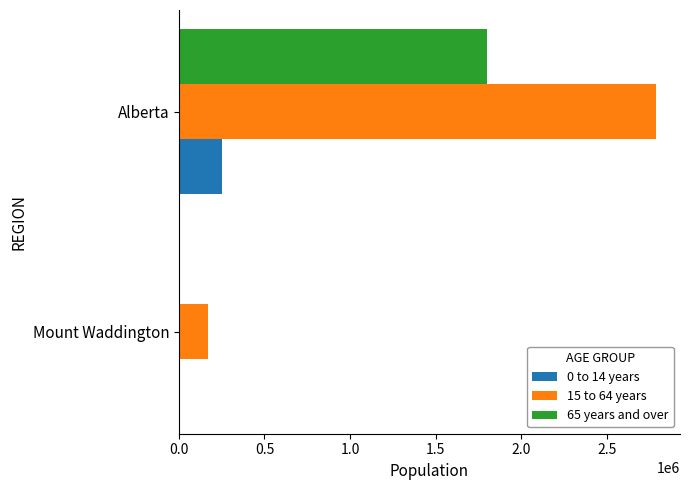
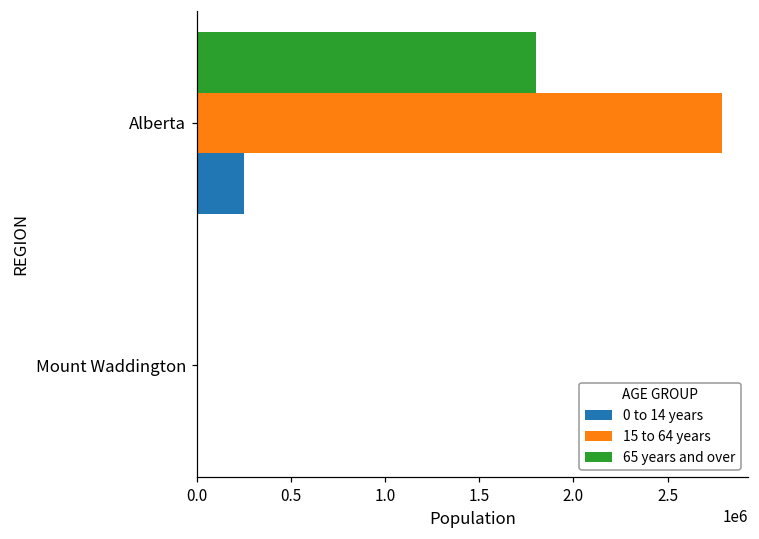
15 to 64 years, Mount Waddington: 170000 -> 0
